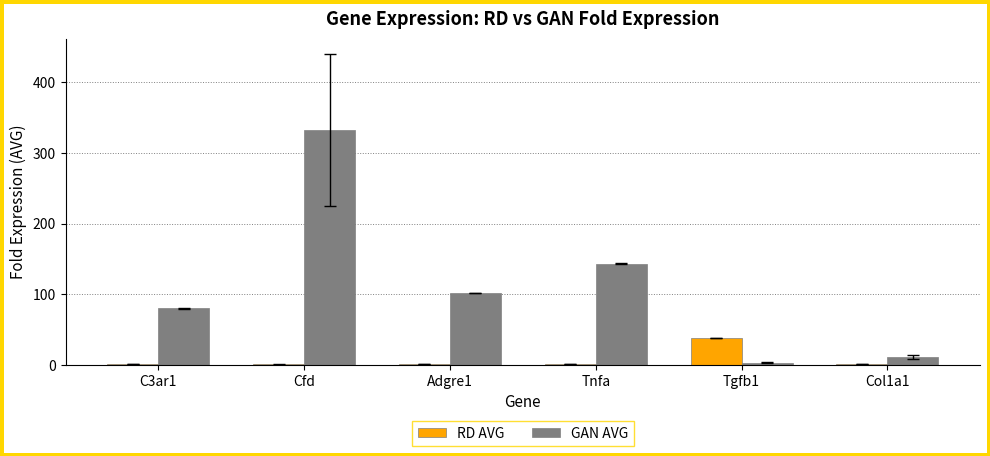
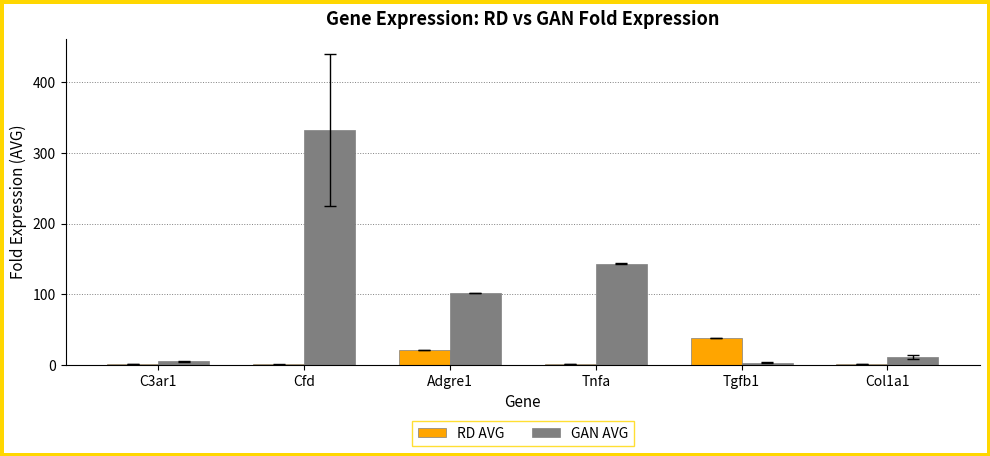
GAN AVG, C3ar1: 80 -> 10
RD AVG, Adgre1: 0 -> 20
